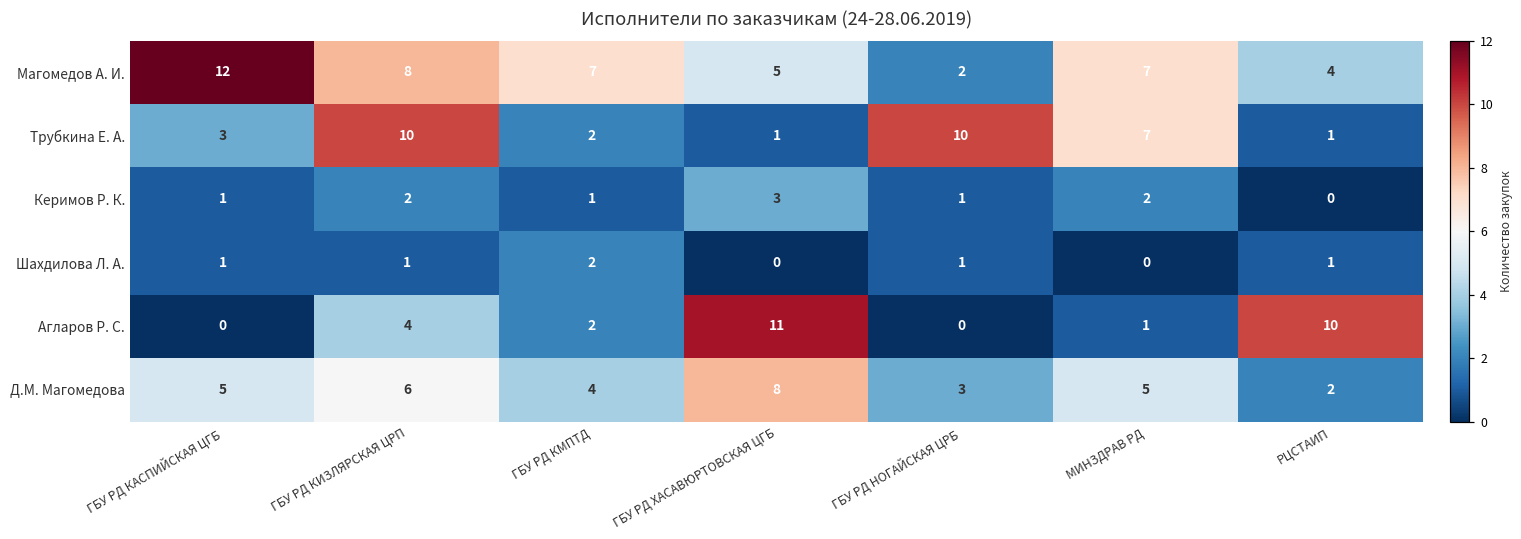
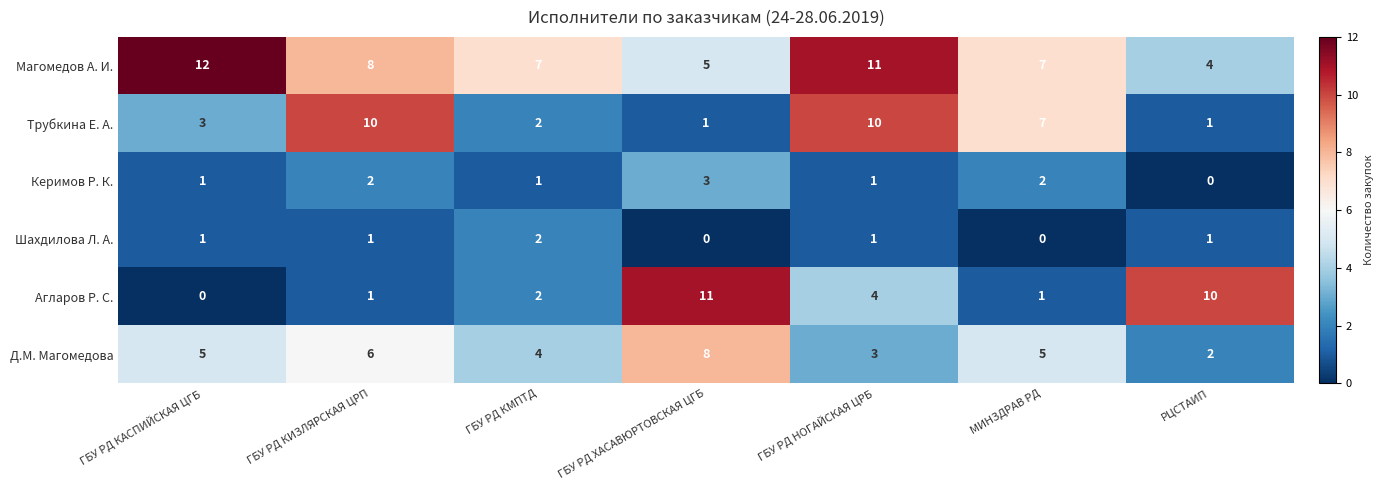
Магомедов А. И., ГБУ РД НОГАЙСКАЯ ЦРБ: 2 -> 11
Агларов Р. С., ГБУ РД КИЗЛЯРСКАЯ ЦРП: 4 -> 1
Агларов Р. С., ГБУ РД НОГАЙСКАЯ ЦРБ: 0 -> 4
